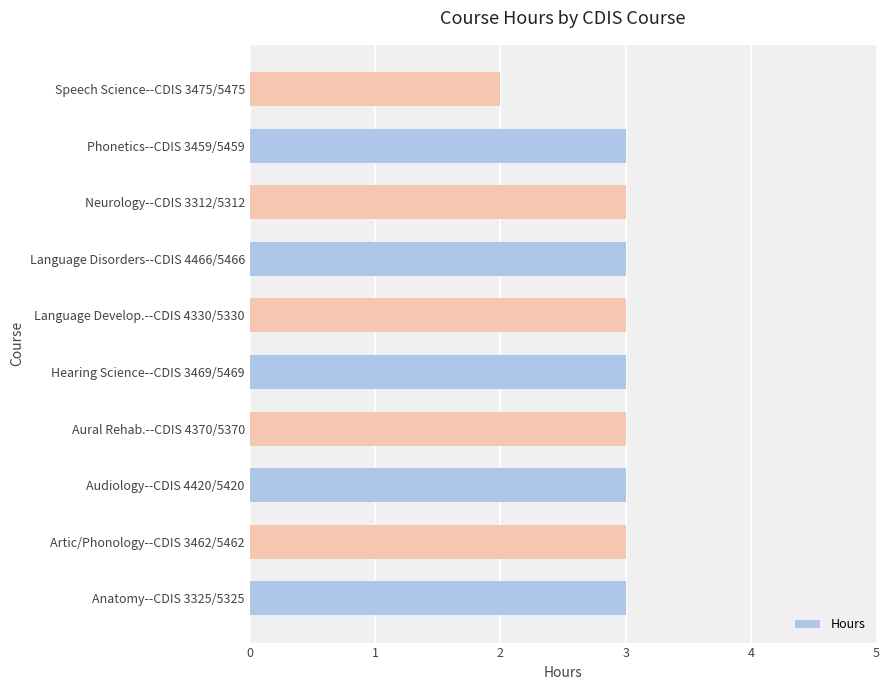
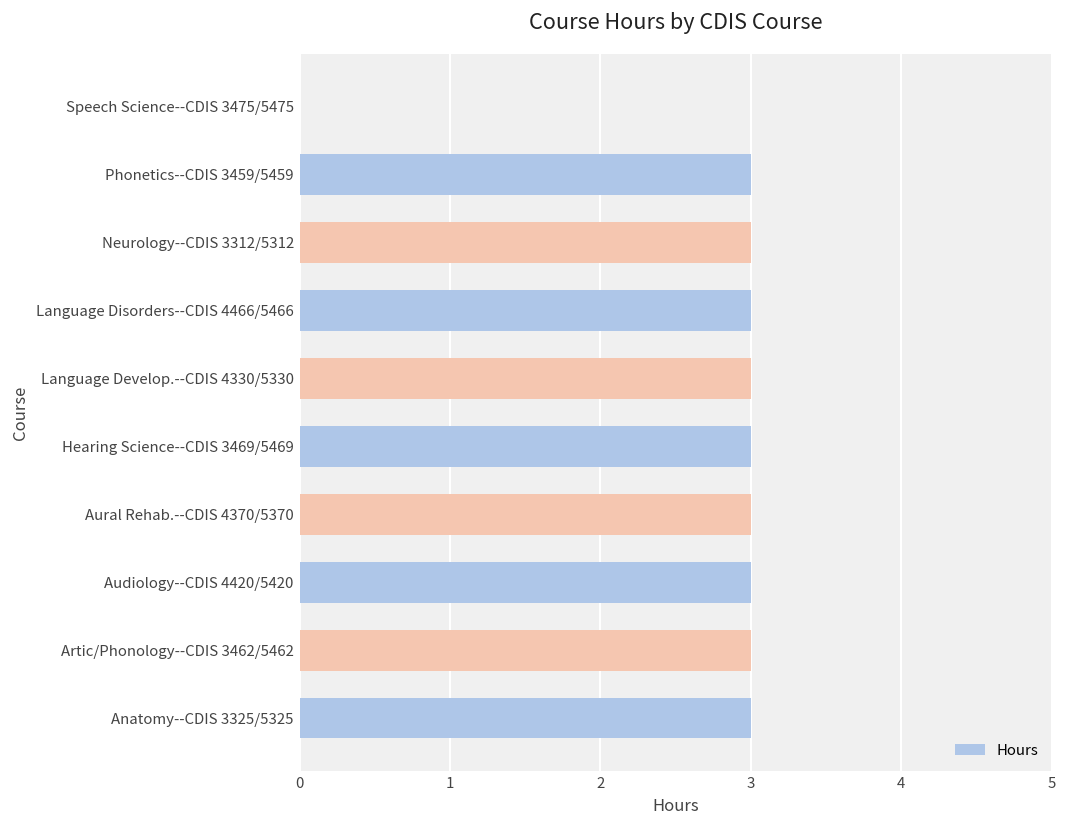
Speech Science--CDIS 3475/5475: 2 -> 0
